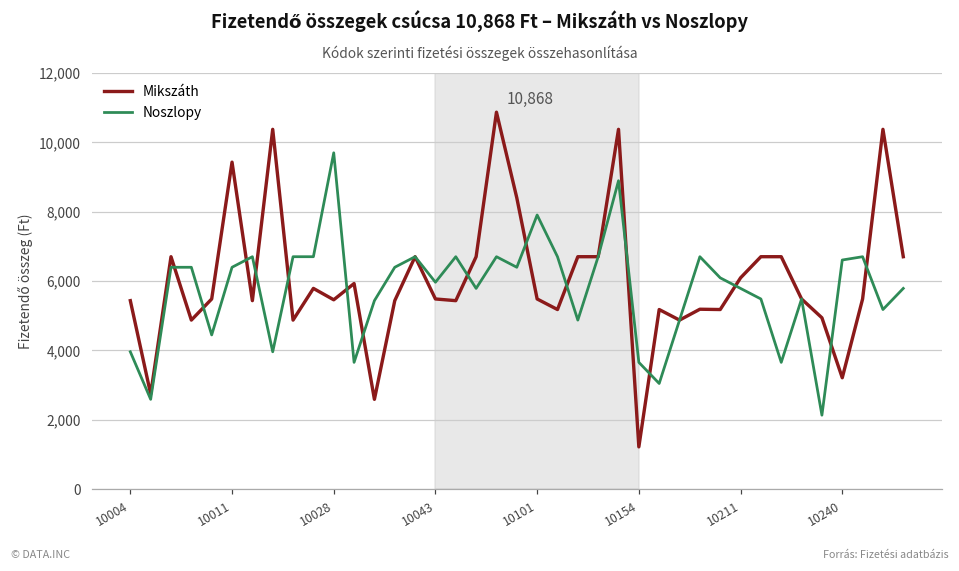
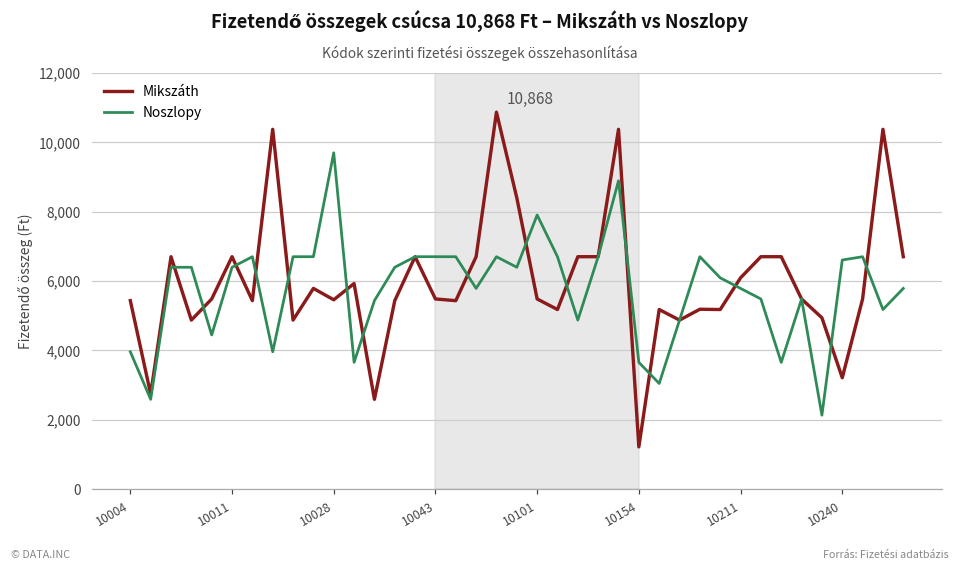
Mikszáth, 10011: 9,400 -> 6,700
Noszlopy, 10043: 6,000 -> 6,700
